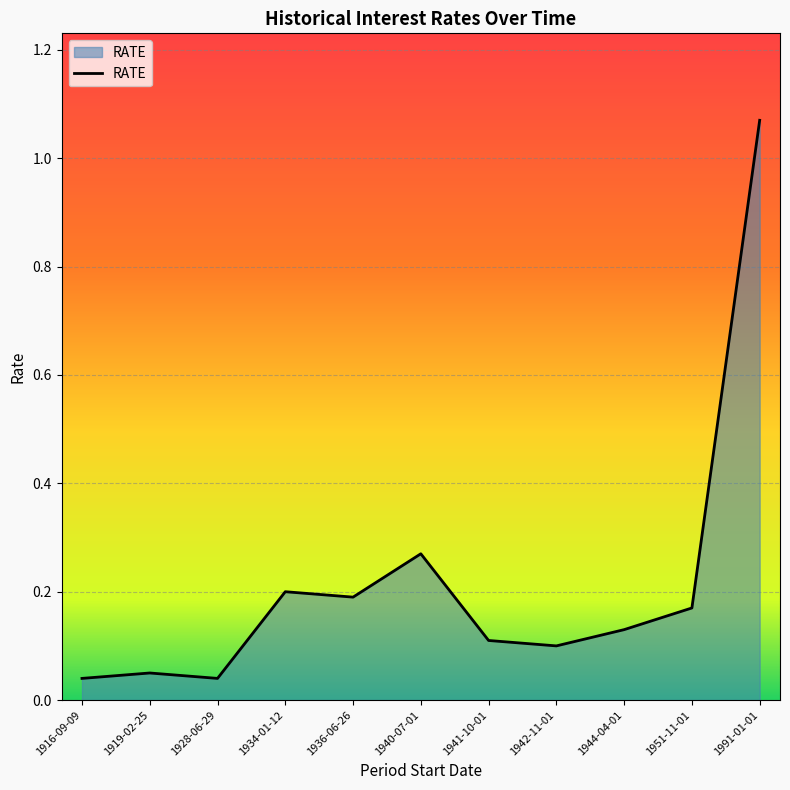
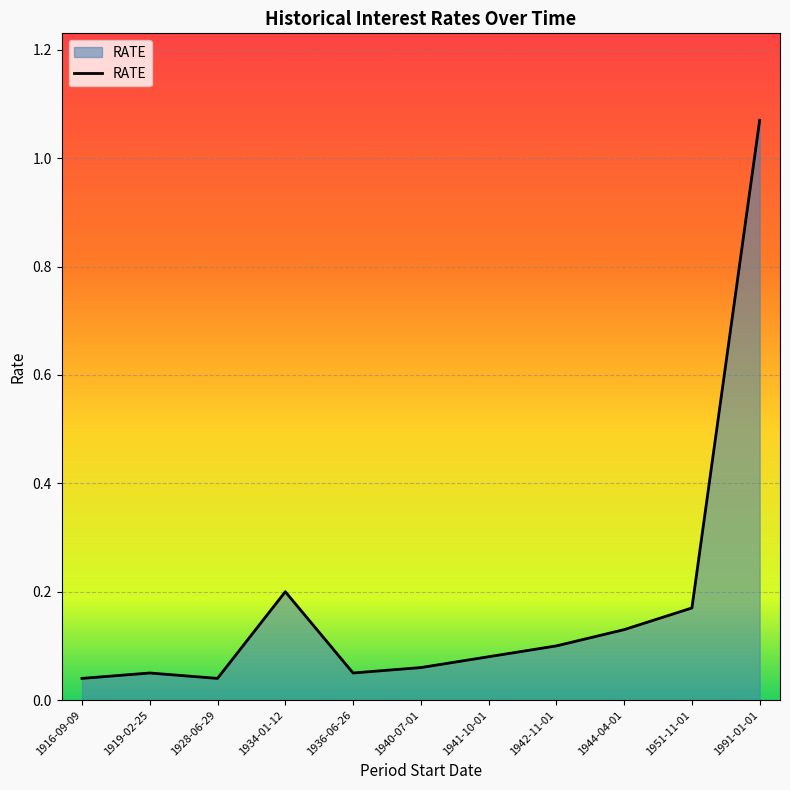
1936-06-26: 0.19 -> 0.05
1940-07-01: 0.27 -> 0.06
1941-10-01: 0.11 -> 0.08
